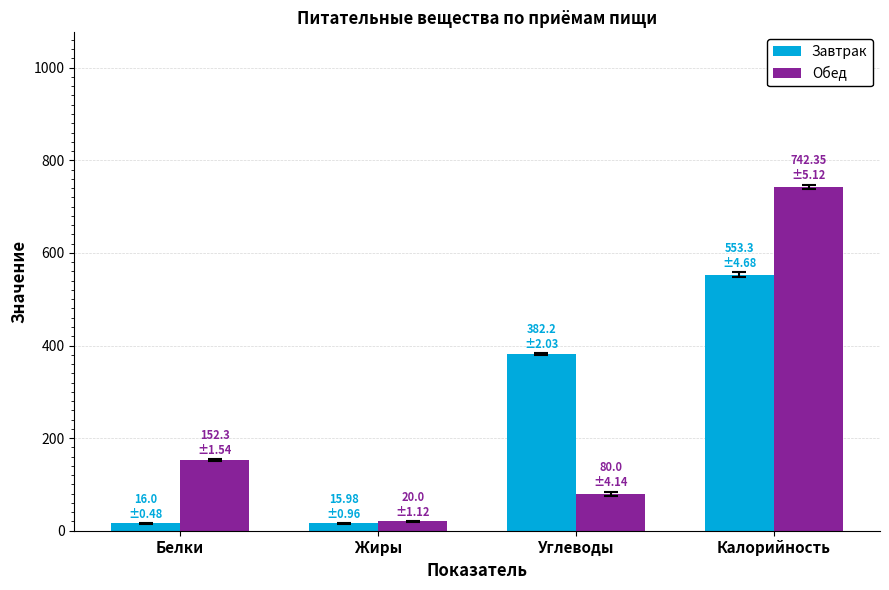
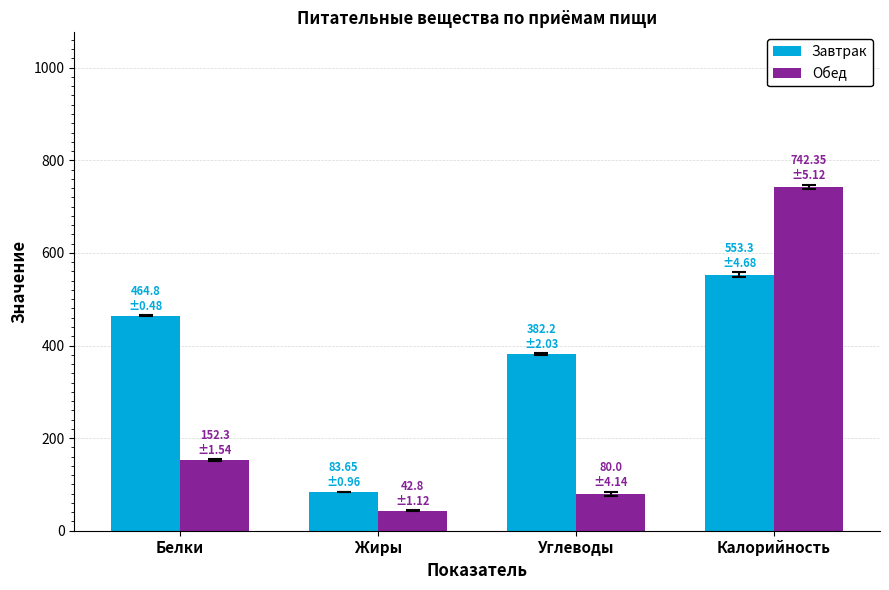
Завтрак, Белки: 16.0 -> 464.8
Завтрак, Жиры: 15.98 -> 83.65
Обед, Жиры: 20.0 -> 42.8
